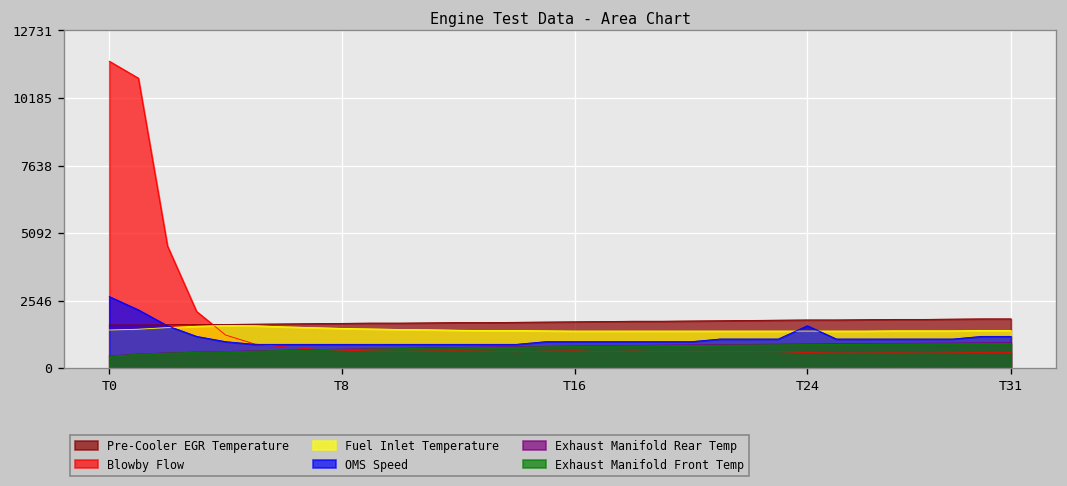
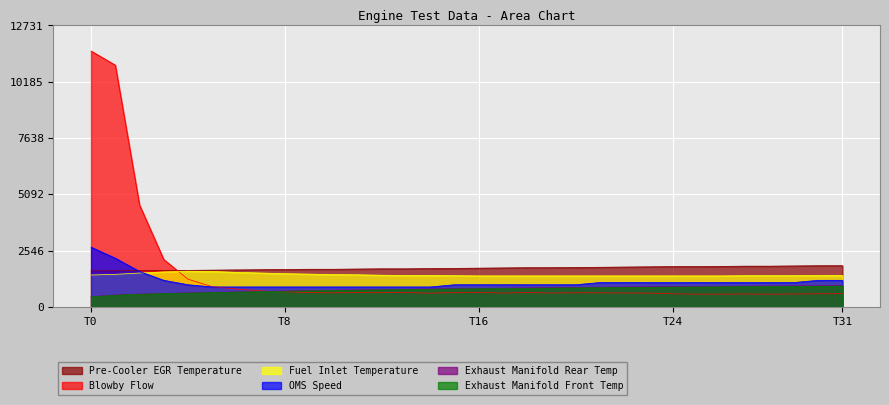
OMS Speed, T24: 1600 -> 1100
